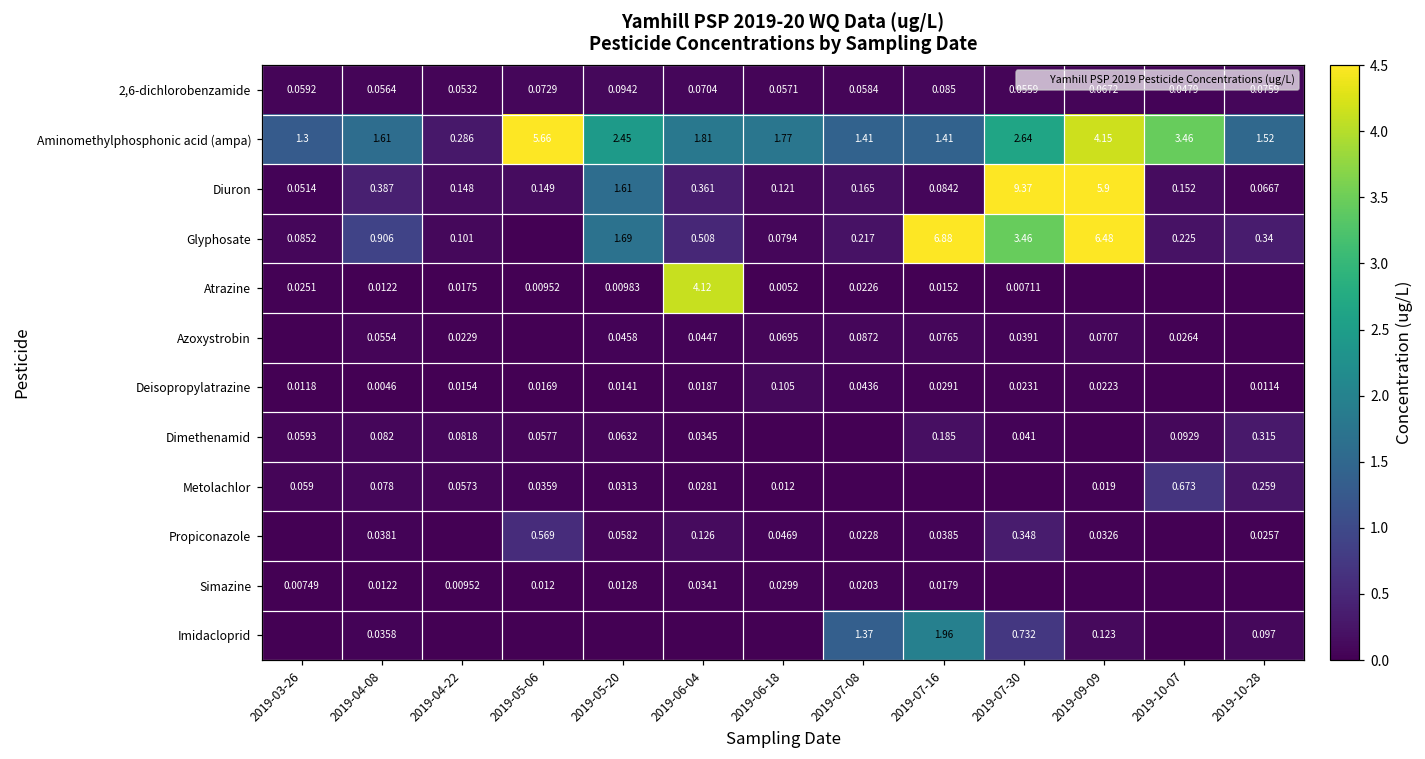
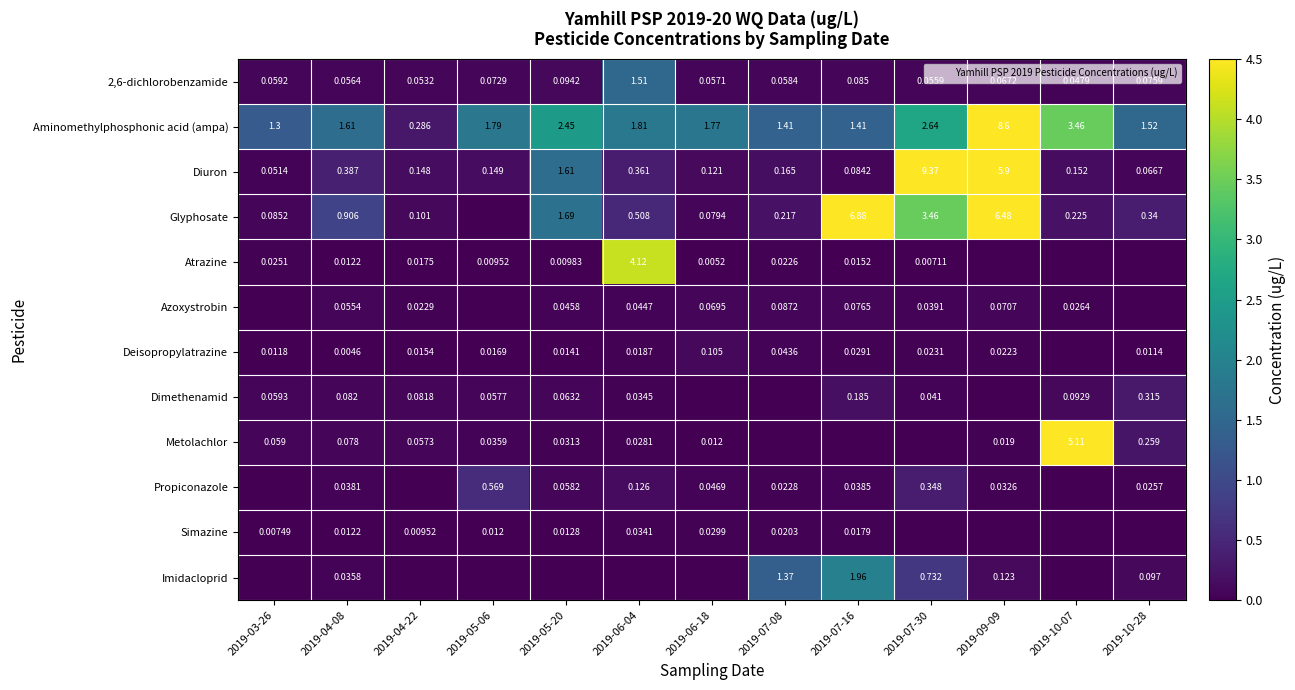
2,6-dichlorobenzamide, 2019-06-04: 0.0704 -> 1.51
Aminomethylphosphonic acid (ampa), 2019-05-06: 5.66 -> 1.79
Aminomethylphosphonic acid (ampa), 2019-09-09: 4.15 -> 8.6
Metolachlor, 2019-10-07: 0.673 -> 5.11
